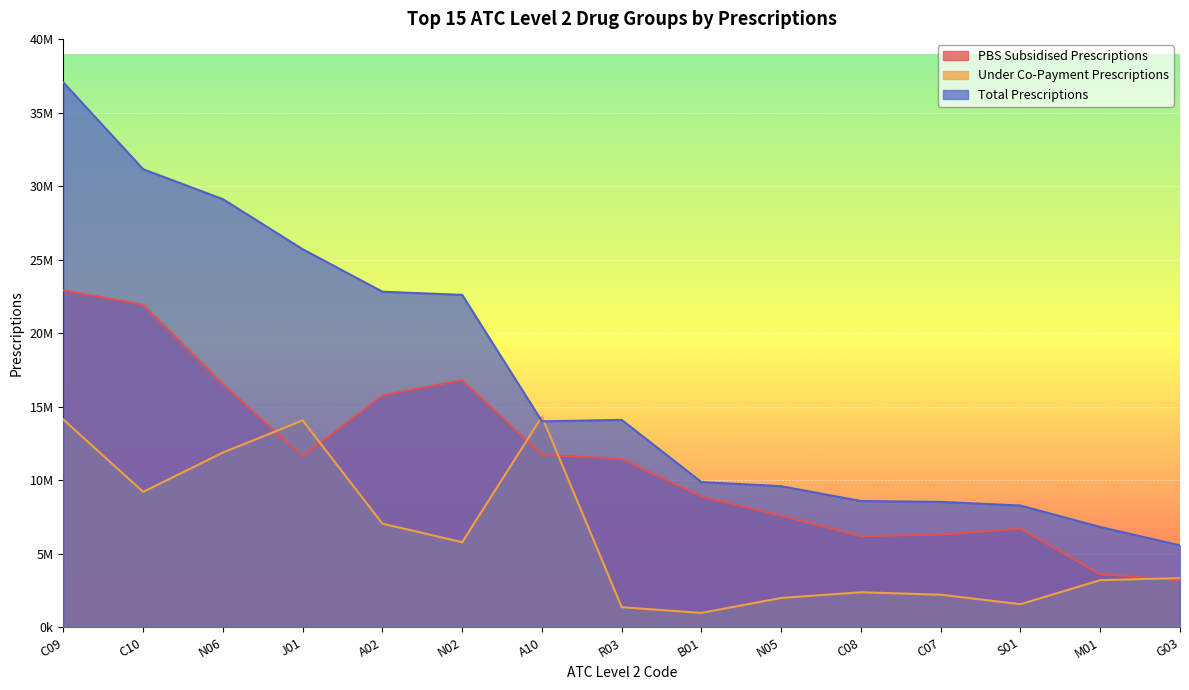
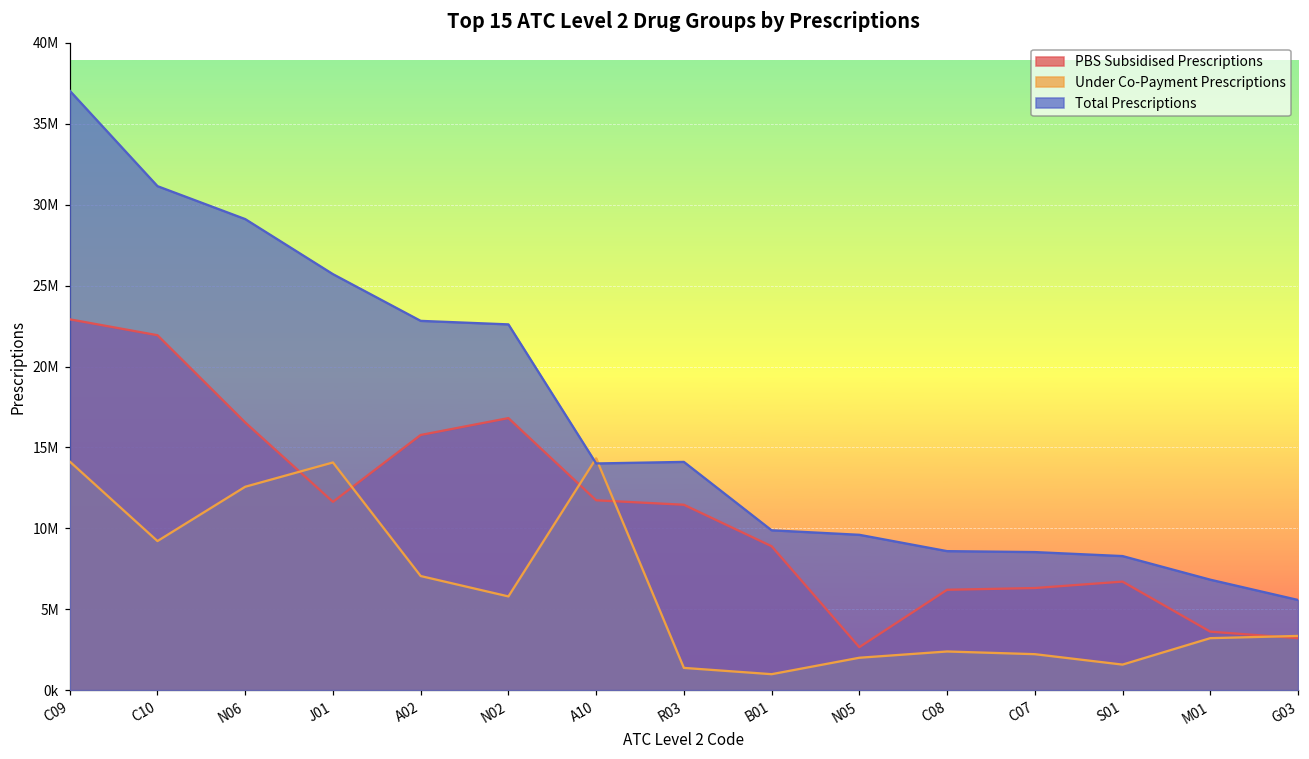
Under Co-Payment Prescriptions, N06: 11900000 -> 12600000
PBS Subsidised Prescriptions, N05: 7600000 -> 2700000
